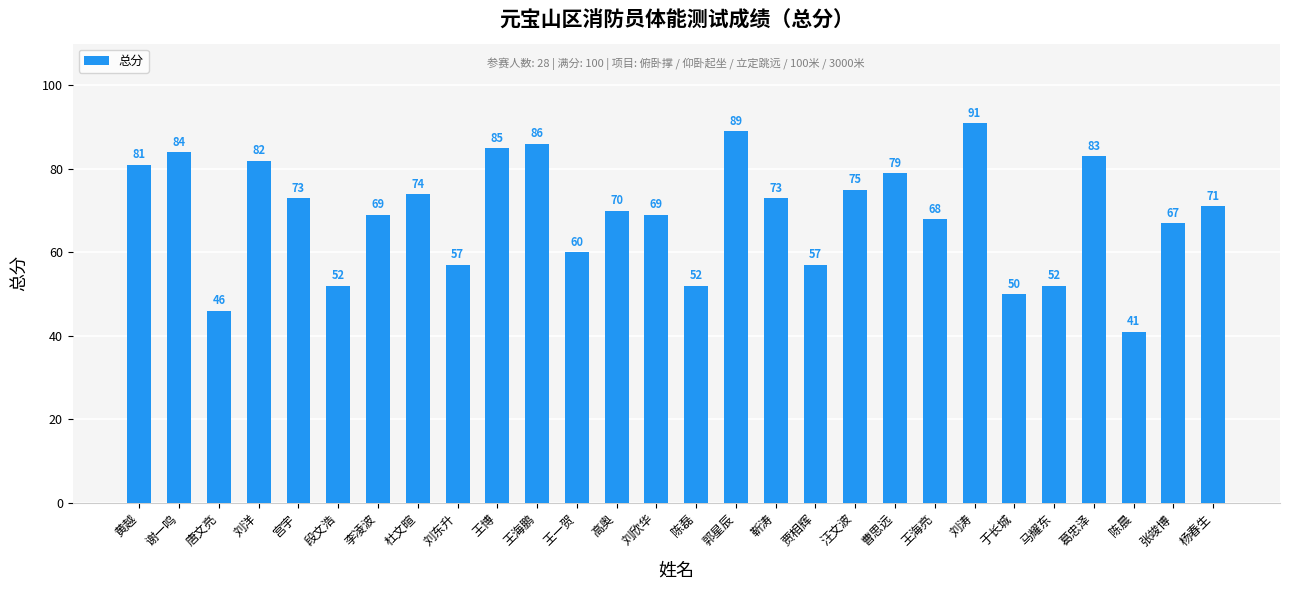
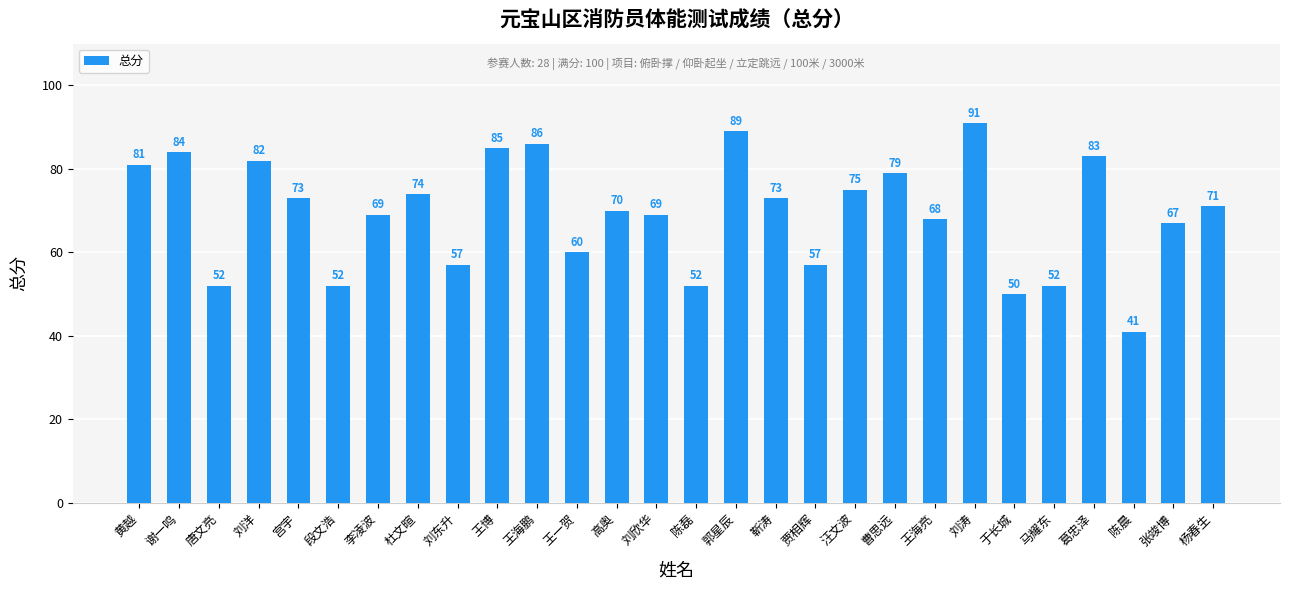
唐文亮: 46 -> 52
